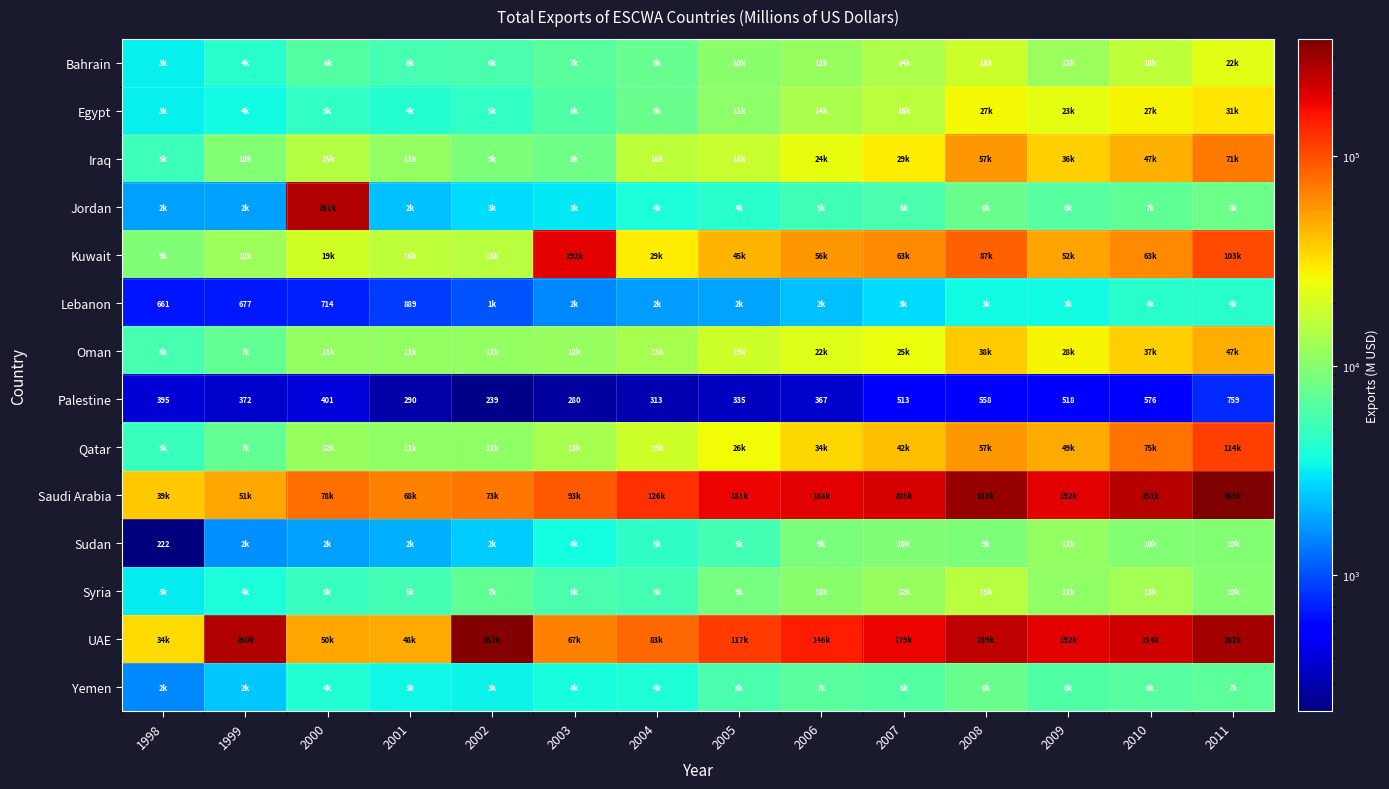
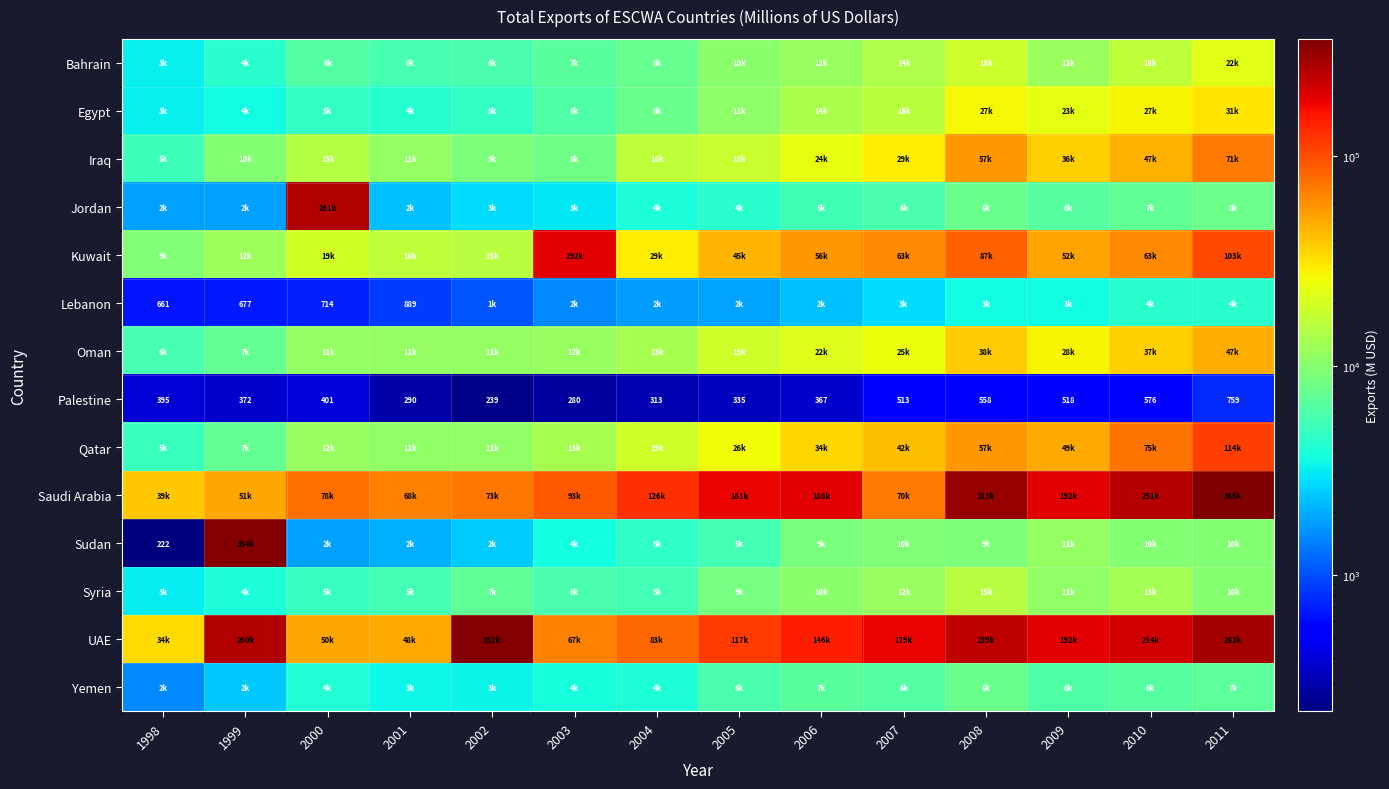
Saudi Arabia, 2007: 205k -> 70k
Sudan, 1999: 2k -> 354k
